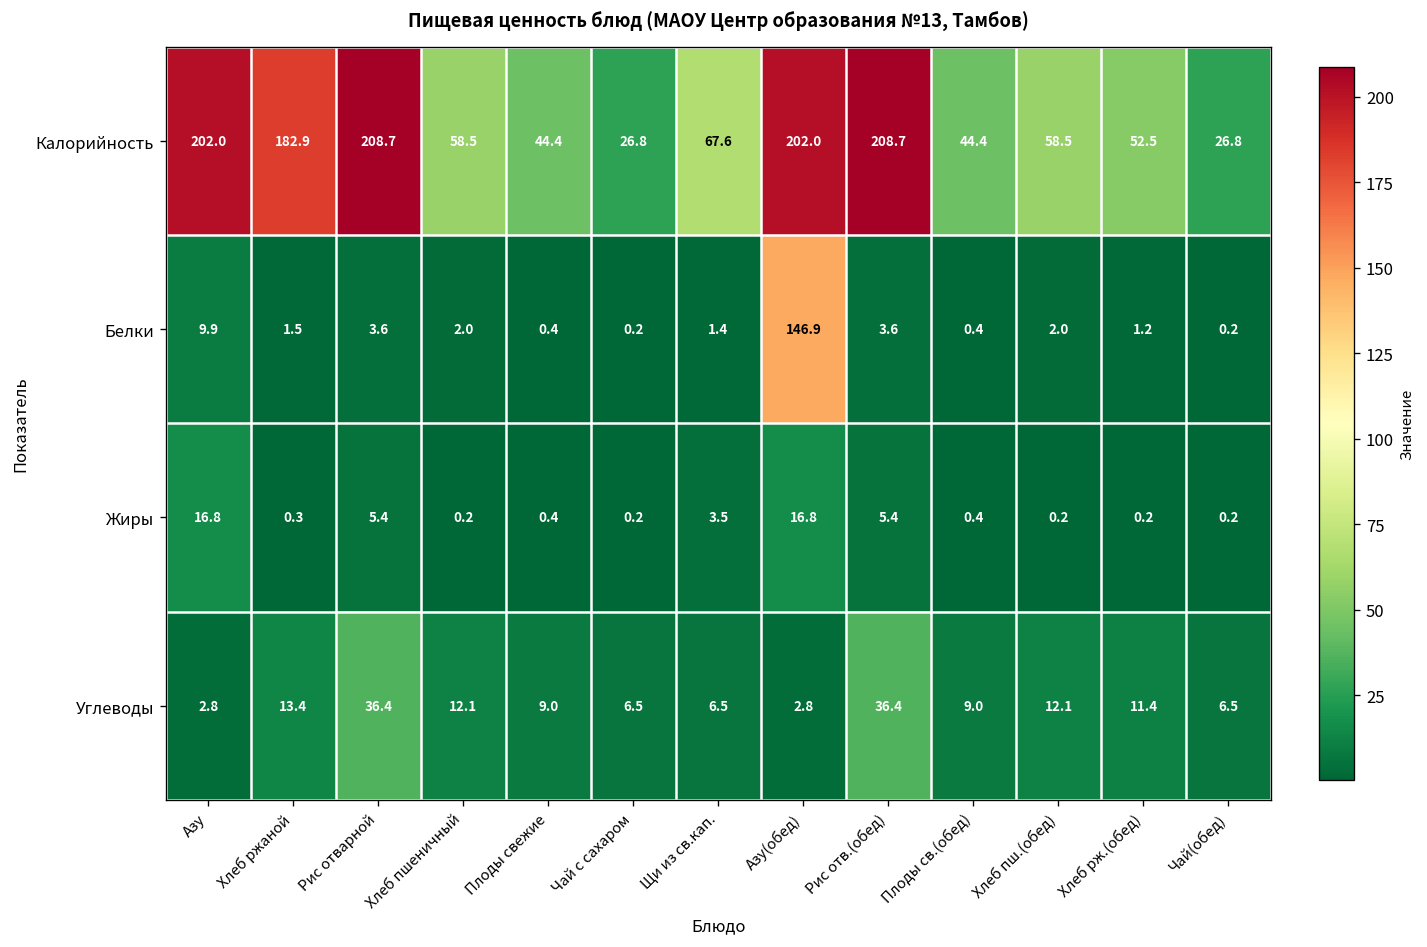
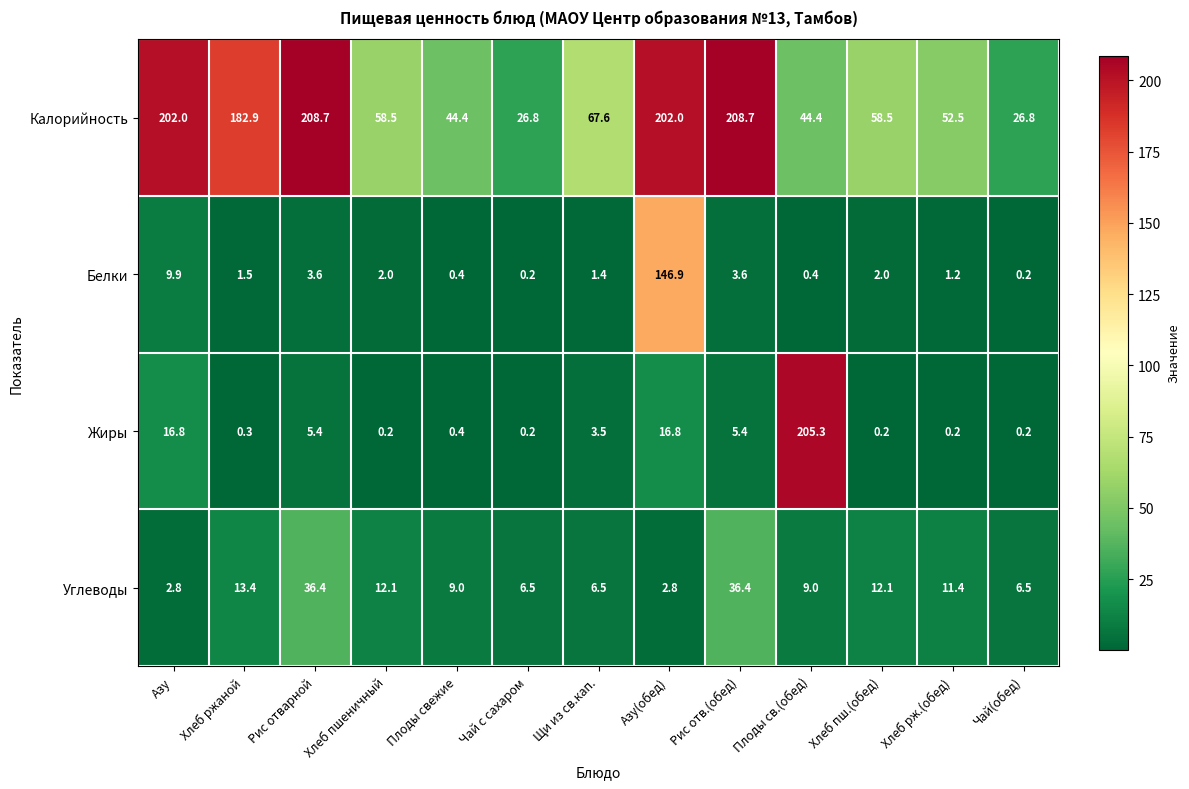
Жиры, Плоды св.(обед): 0.4 -> 205.3
